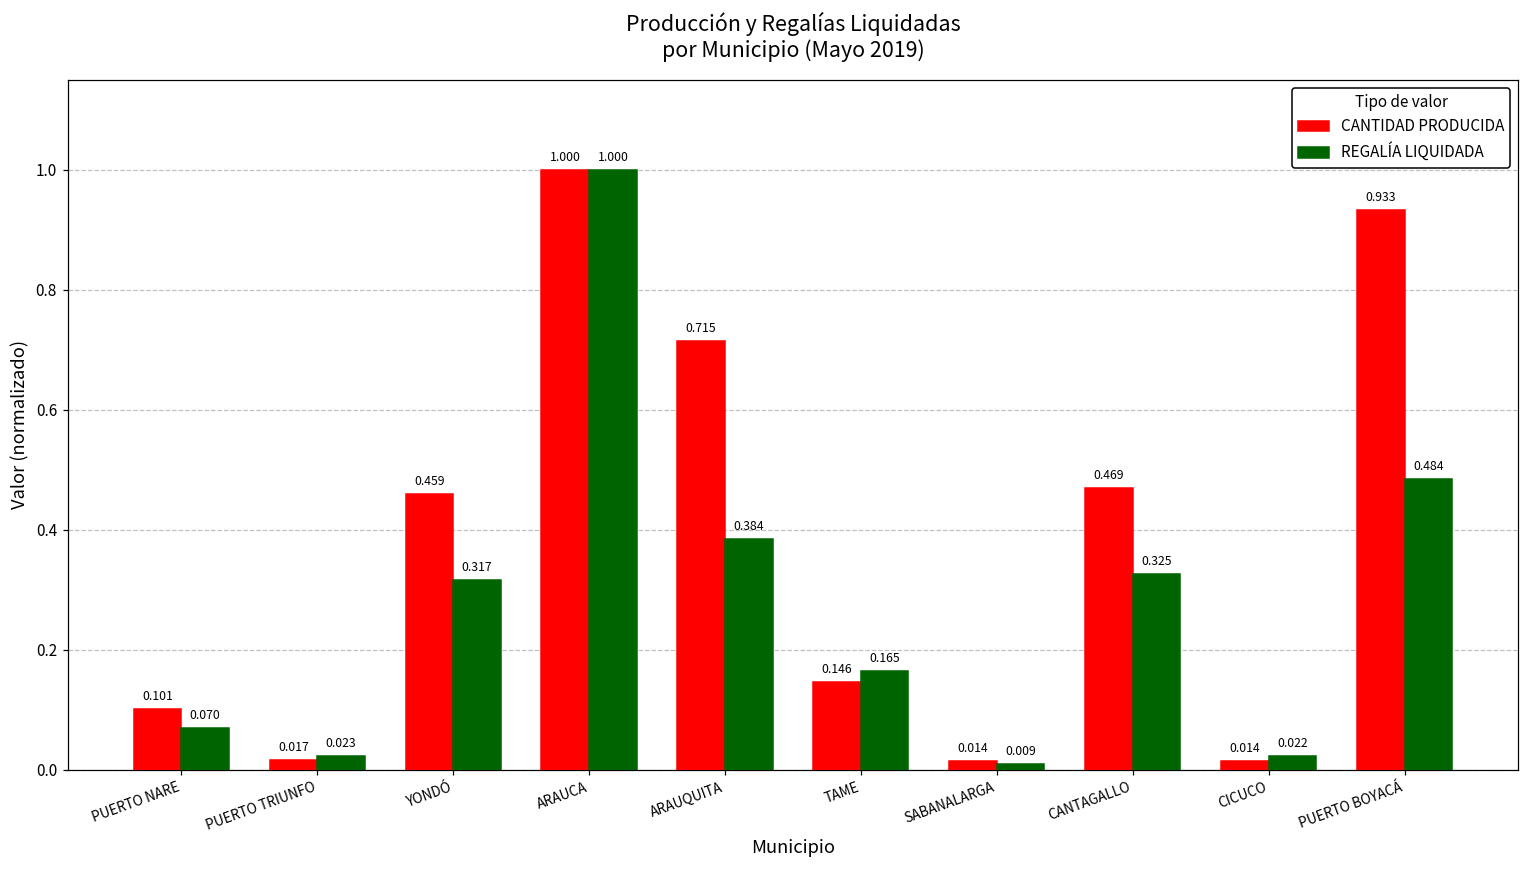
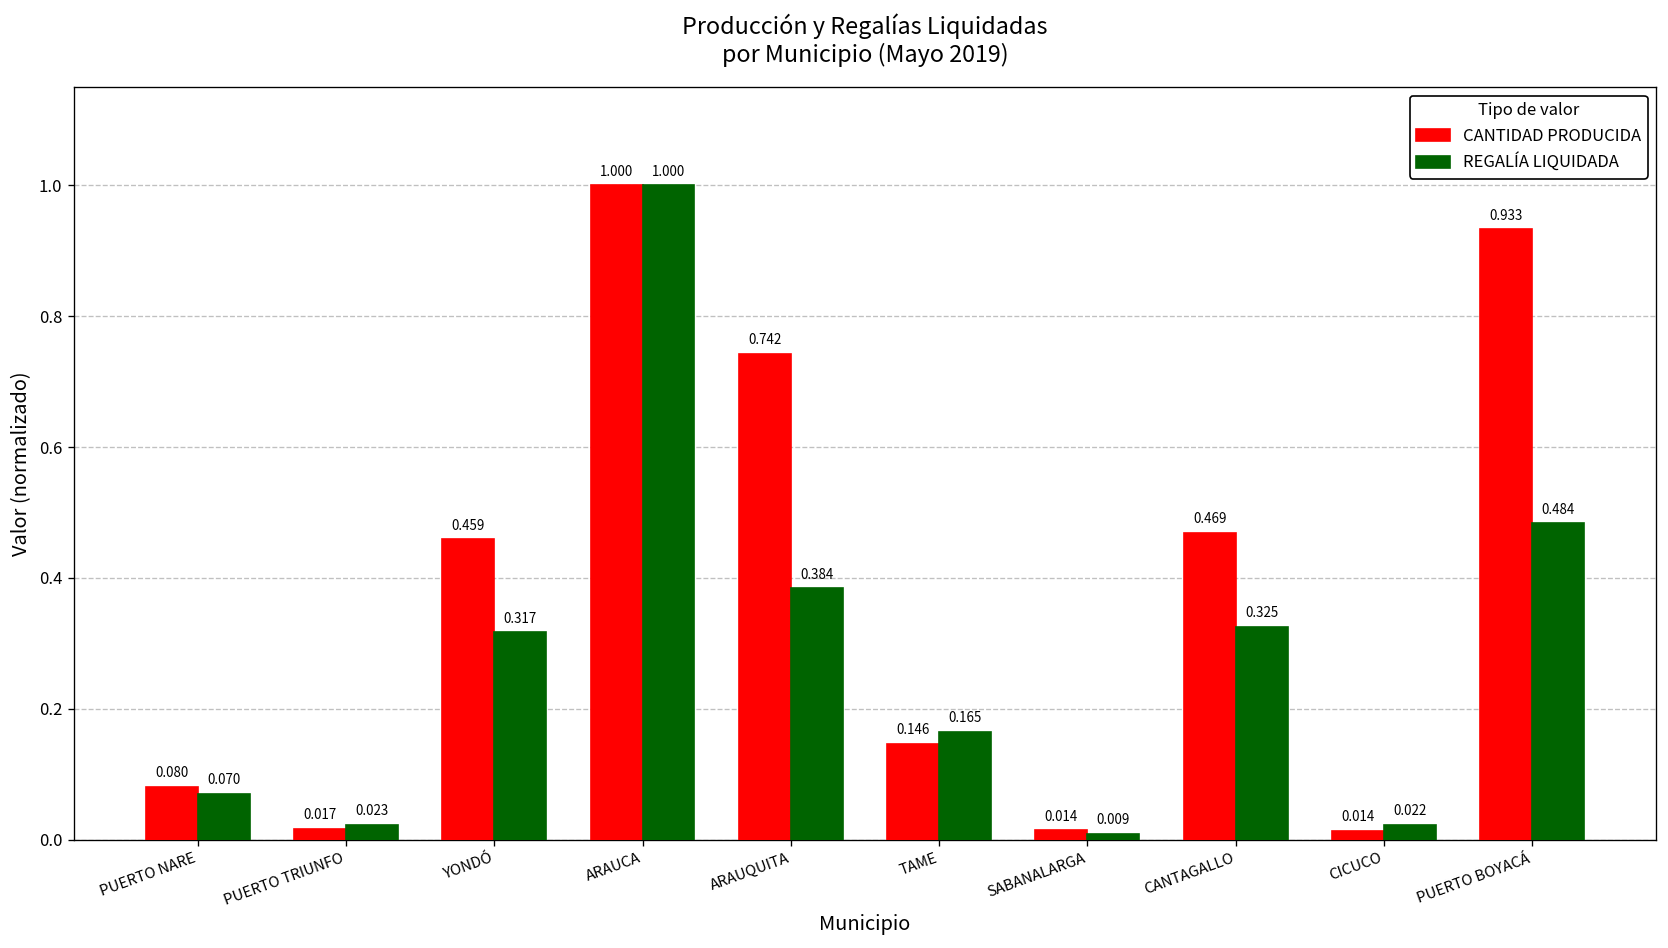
CANTIDAD PRODUCIDA, PUERTO NARE: 0.101 -> 0.080
CANTIDAD PRODUCIDA, ARAUQUITA: 0.715 -> 0.742
